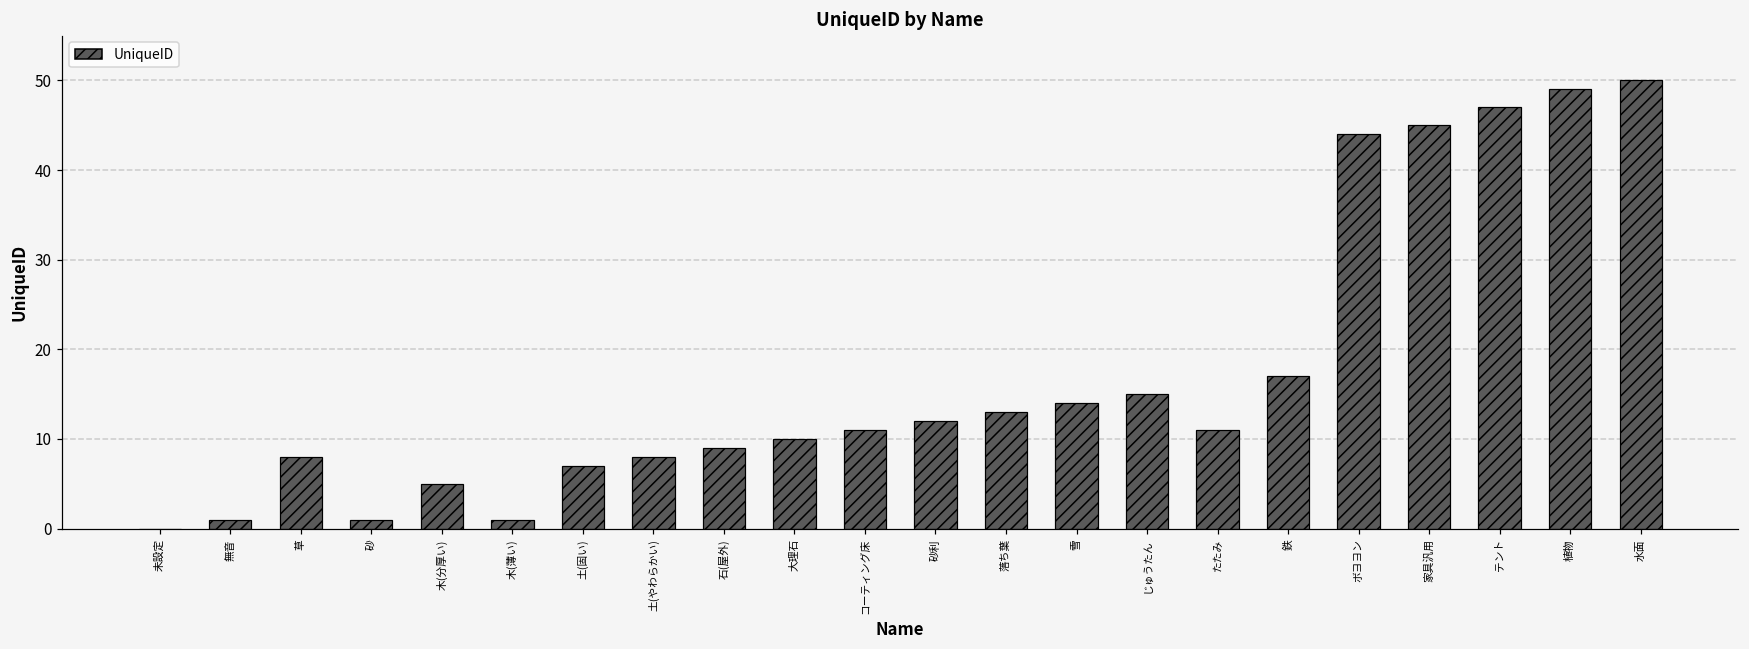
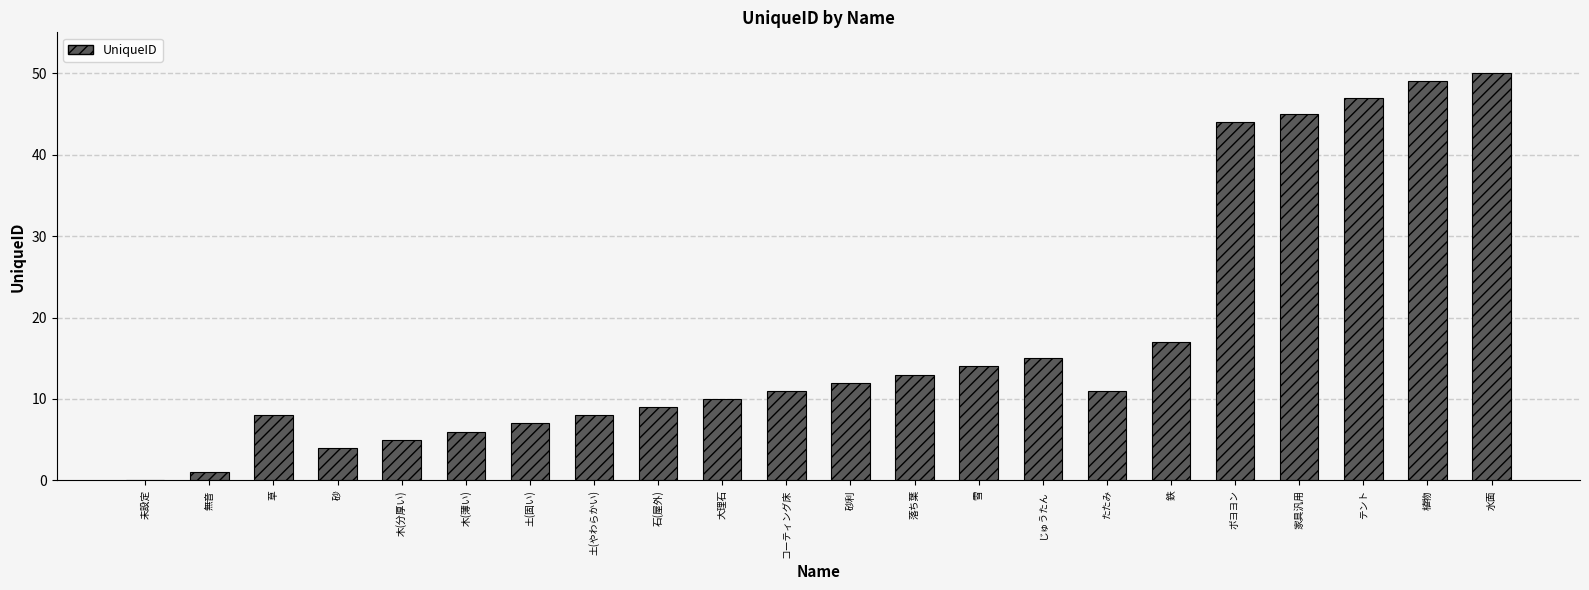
砂: 1 -> 4
木(薄い): 1 -> 6
